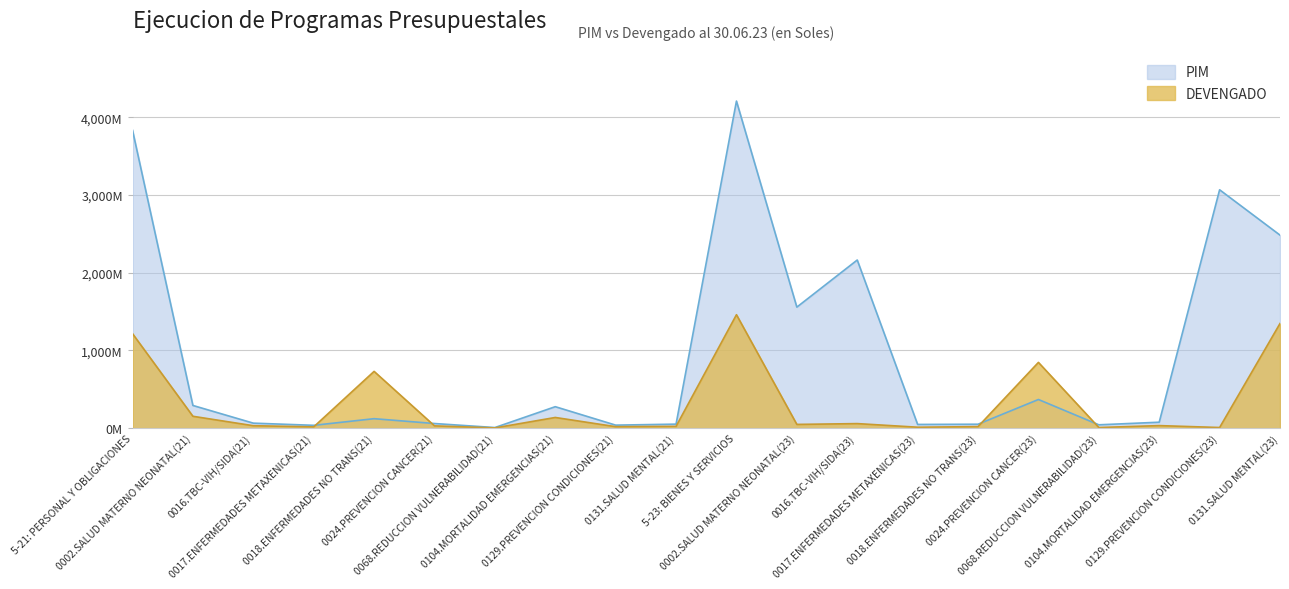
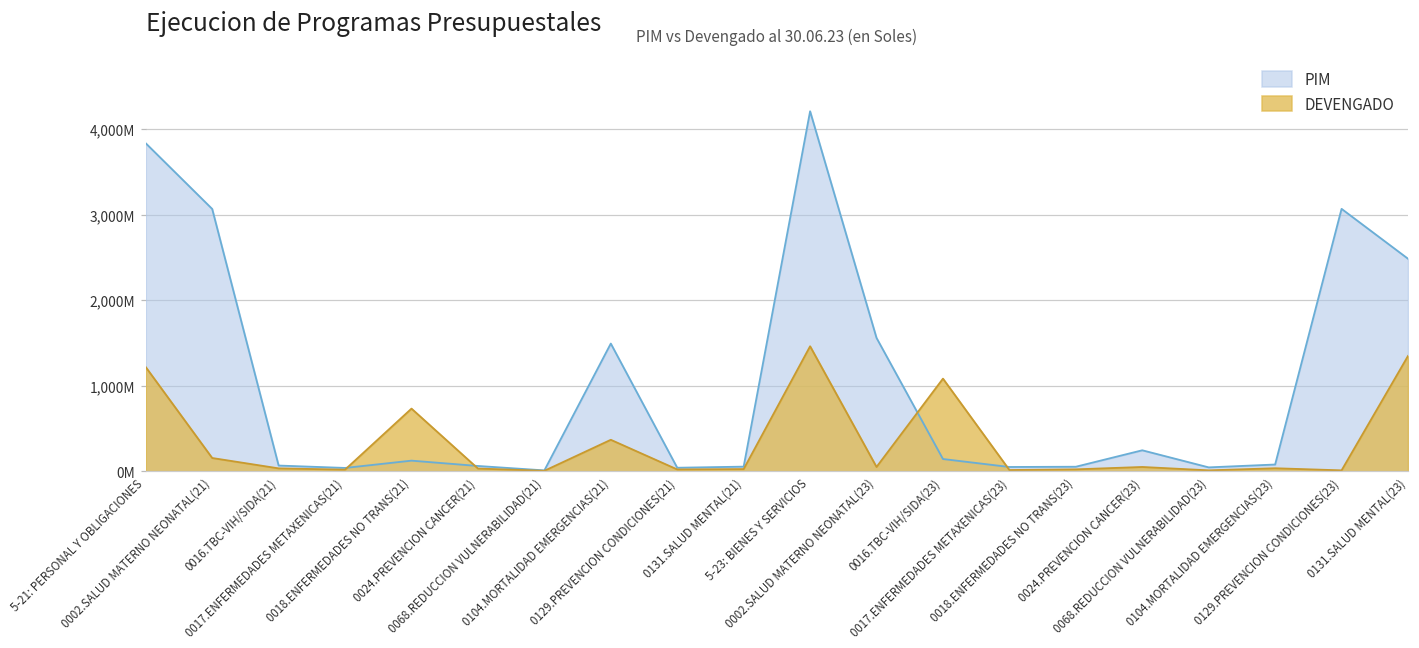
PIM, 0002.SALUD MATERNO NEONATAL(21): 300,000,000 -> 3,100,000,000
PIM, 0104.MORTALIDAD EMERGENCIAS(21): 300,000,000 -> 1,500,000,000
DEVENGADO, 0104.MORTALIDAD EMERGENCIAS(21): 100,000,000 -> 400,000,000
PIM, 0016.TBC-VIH/SIDA(23): 2,200,000,000 -> 100,000,000
DEVENGADO, 0016.TBC-VIH/SIDA(23): 100,000,000 -> 1,100,000,000
PIM, 0024.PREVENCION CANCER(23): 400,000,000 -> 200,000,000
DEVENGADO, 0024.PREVENCION CANCER(23): 800,000,000 -> 0
